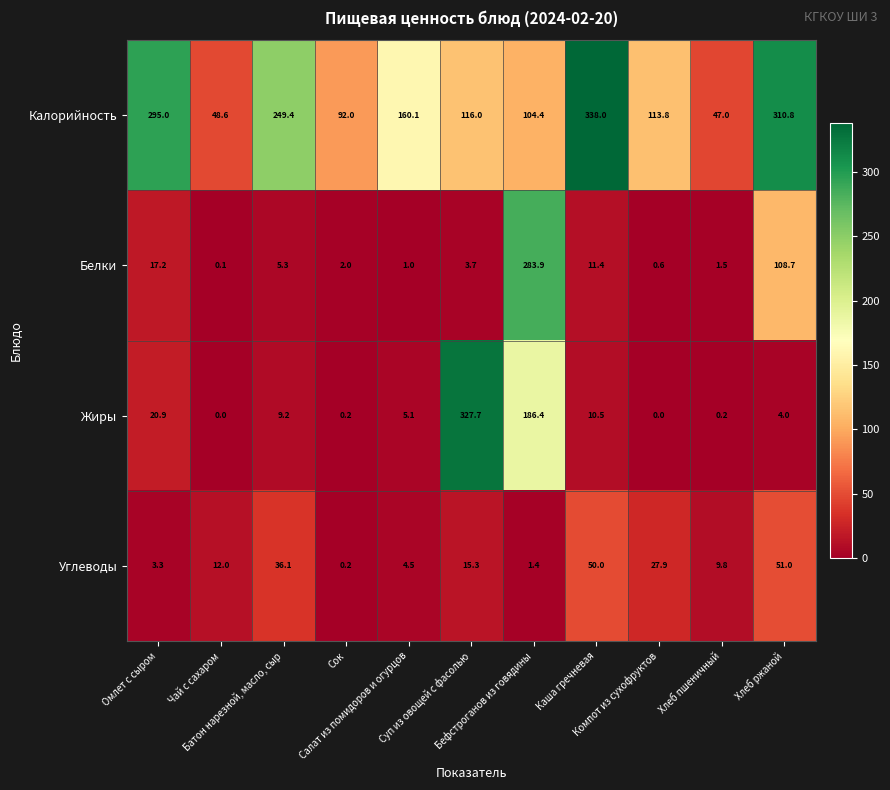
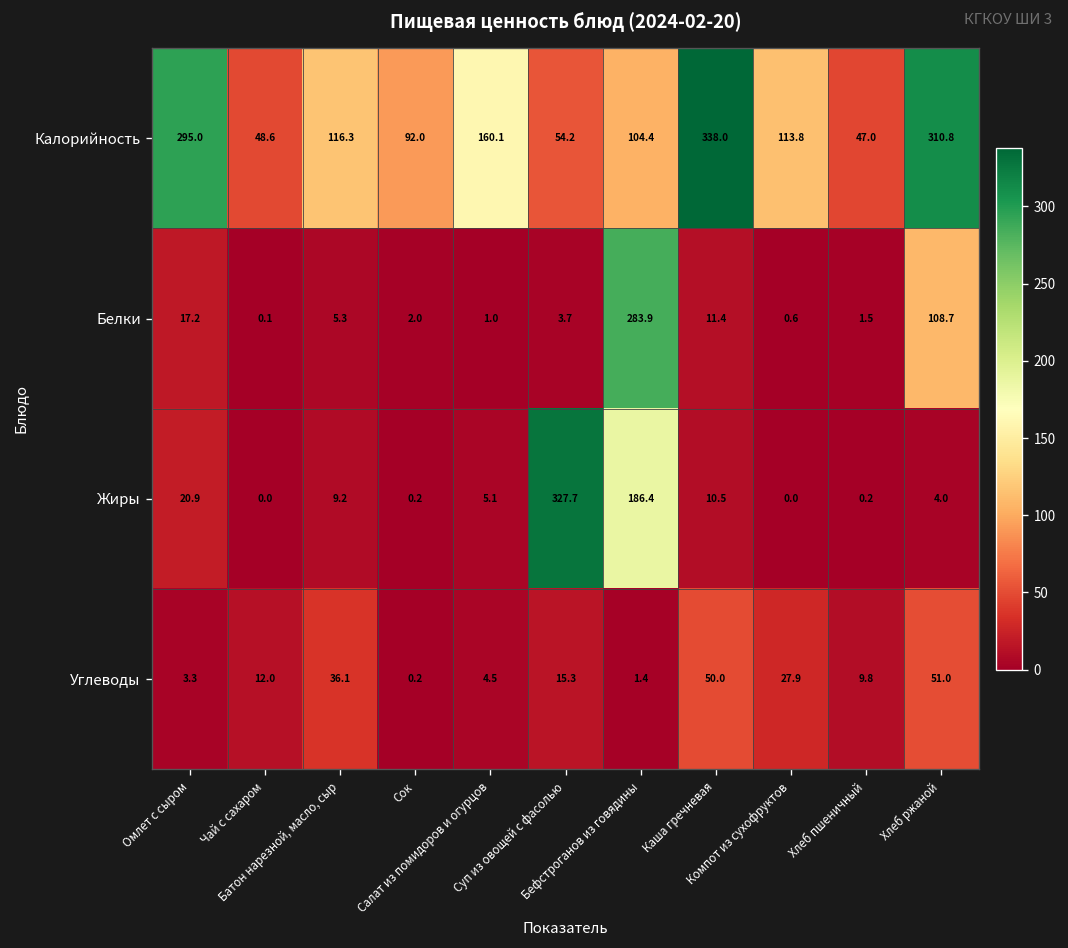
Калорийность, Батон нарезной, масло, сыр: 249.4 -> 116.3
Калорийность, Суп из овощей с фасолью: 116.0 -> 54.2
